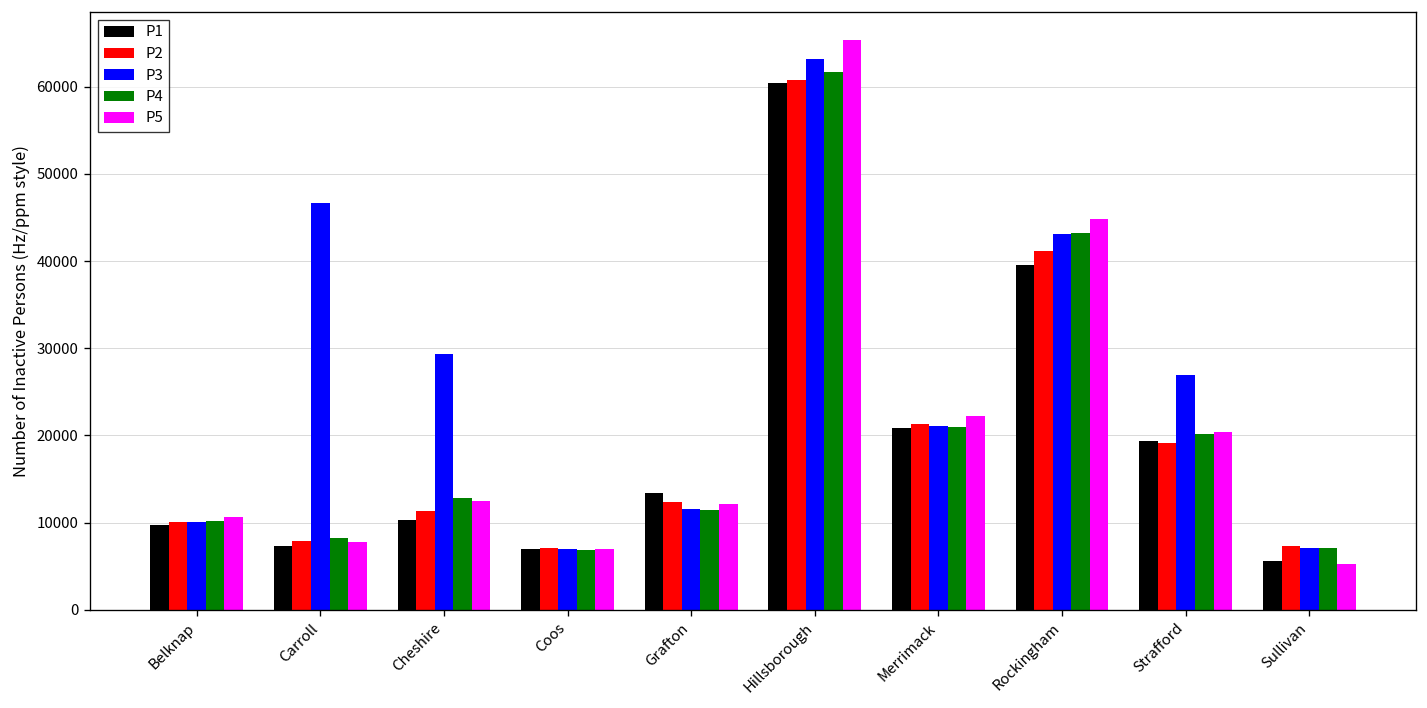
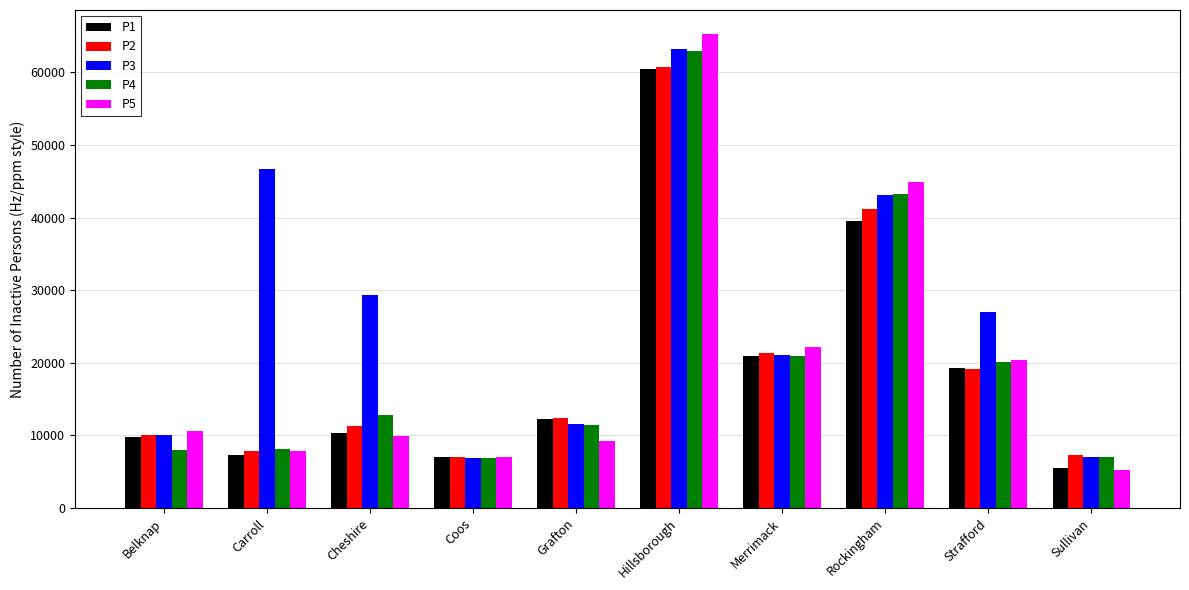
P4, Belknap: 10000 -> 8000
P5, Cheshire: 12000 -> 10000
P1, Grafton: 13000 -> 12000
P5, Grafton: 12000 -> 9000
P4, Hillsborough: 62000 -> 63000
